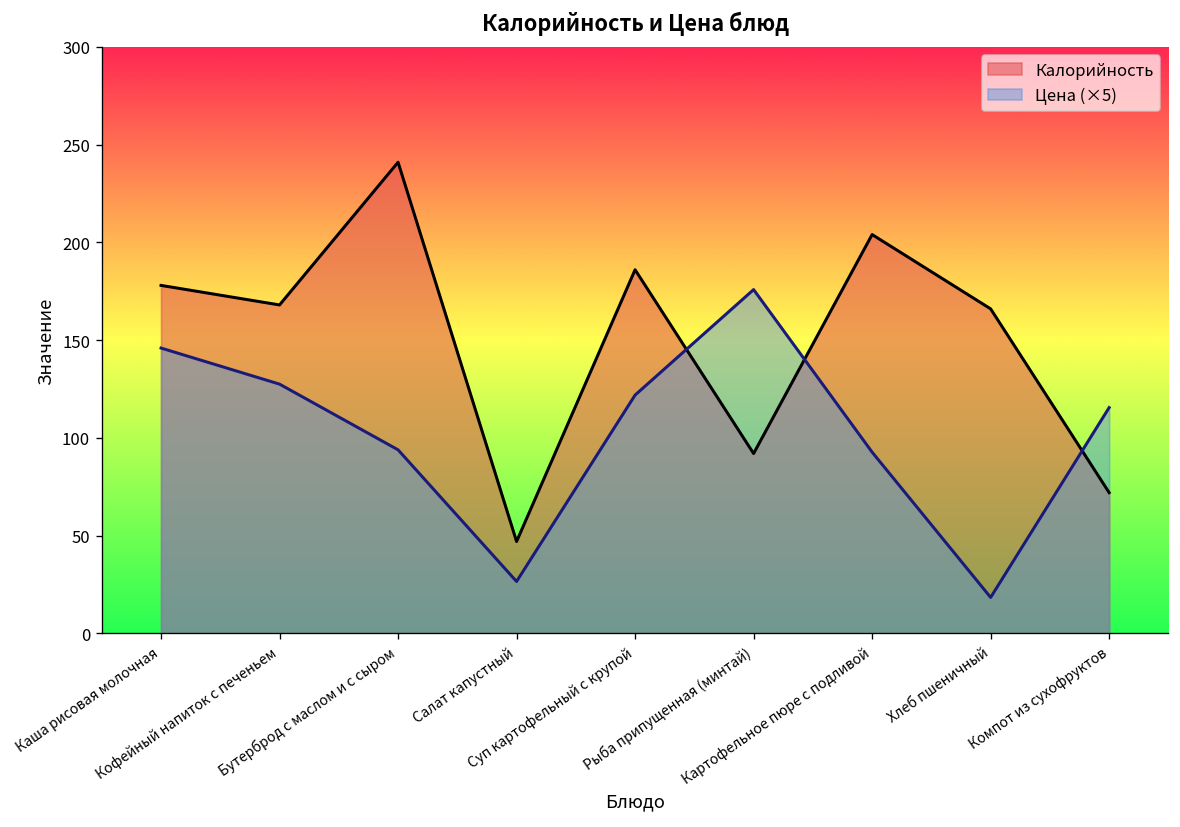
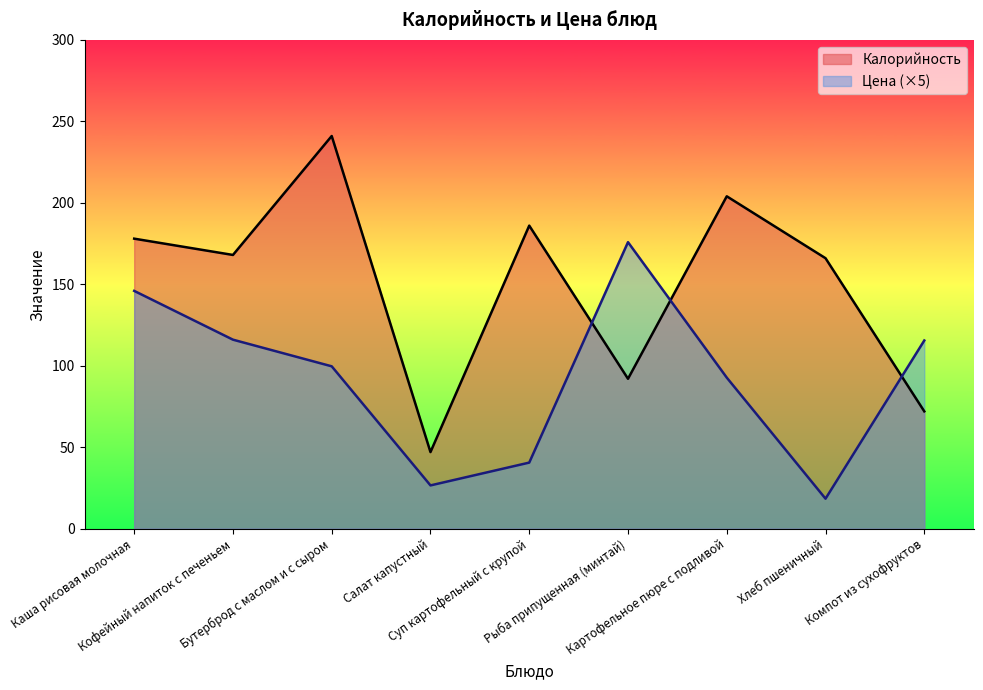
Цена (×5), Кофейный напиток с печеньем: 128 -> 116
Цена (×5), Бутерброд с маслом и с сыром: 94 -> 100
Цена (×5), Суп картофельный с крупой: 122 -> 41
